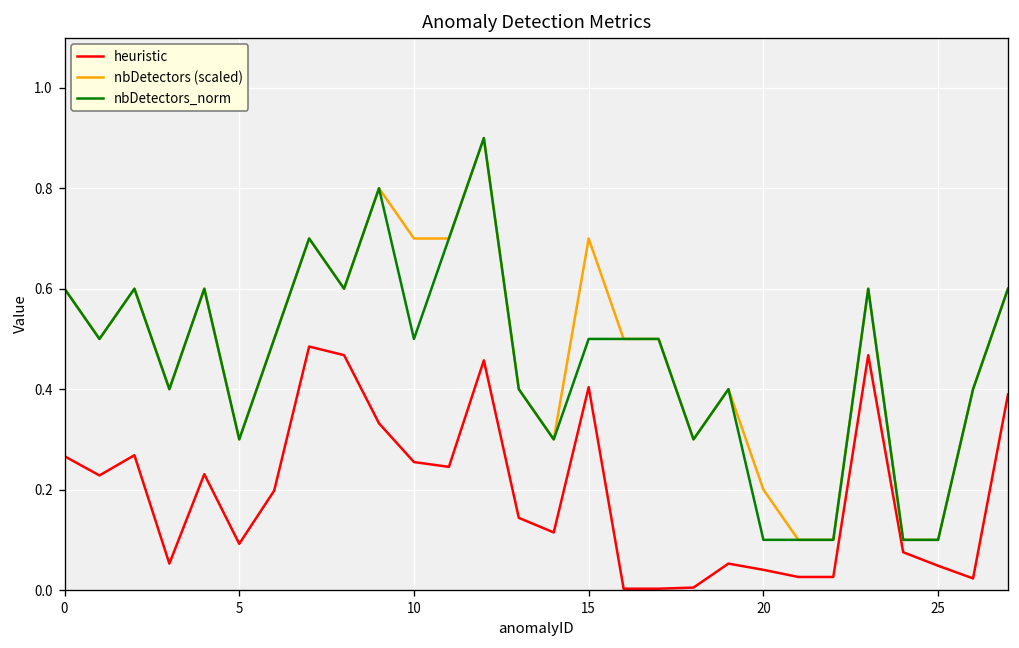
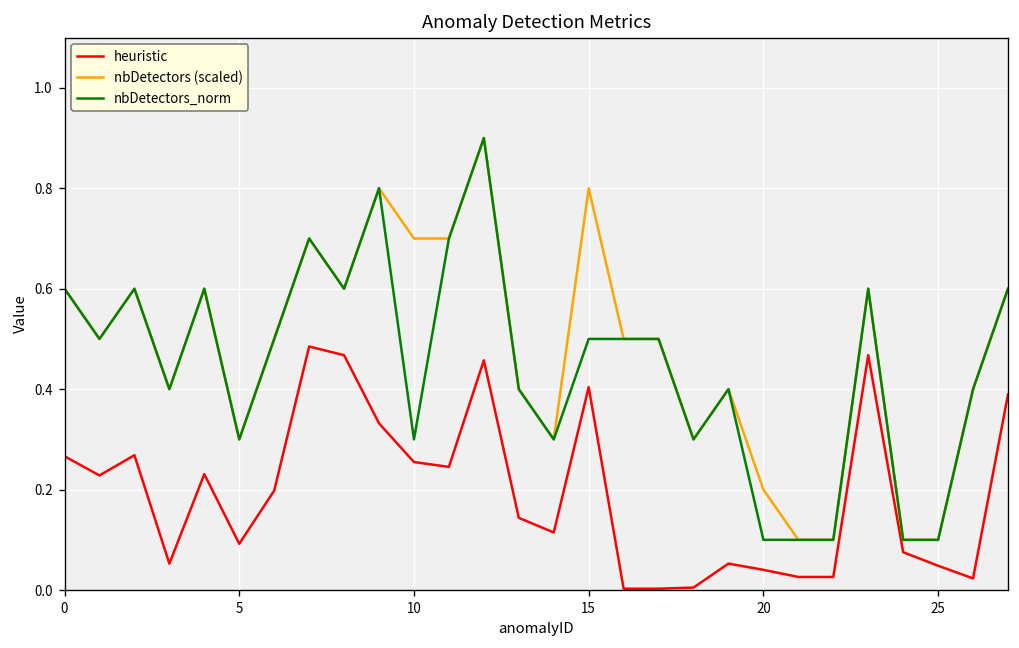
nbDetectors_norm, 10: 0.5 -> 0.3
nbDetectors (scaled), 15: 0.70 -> 0.80
